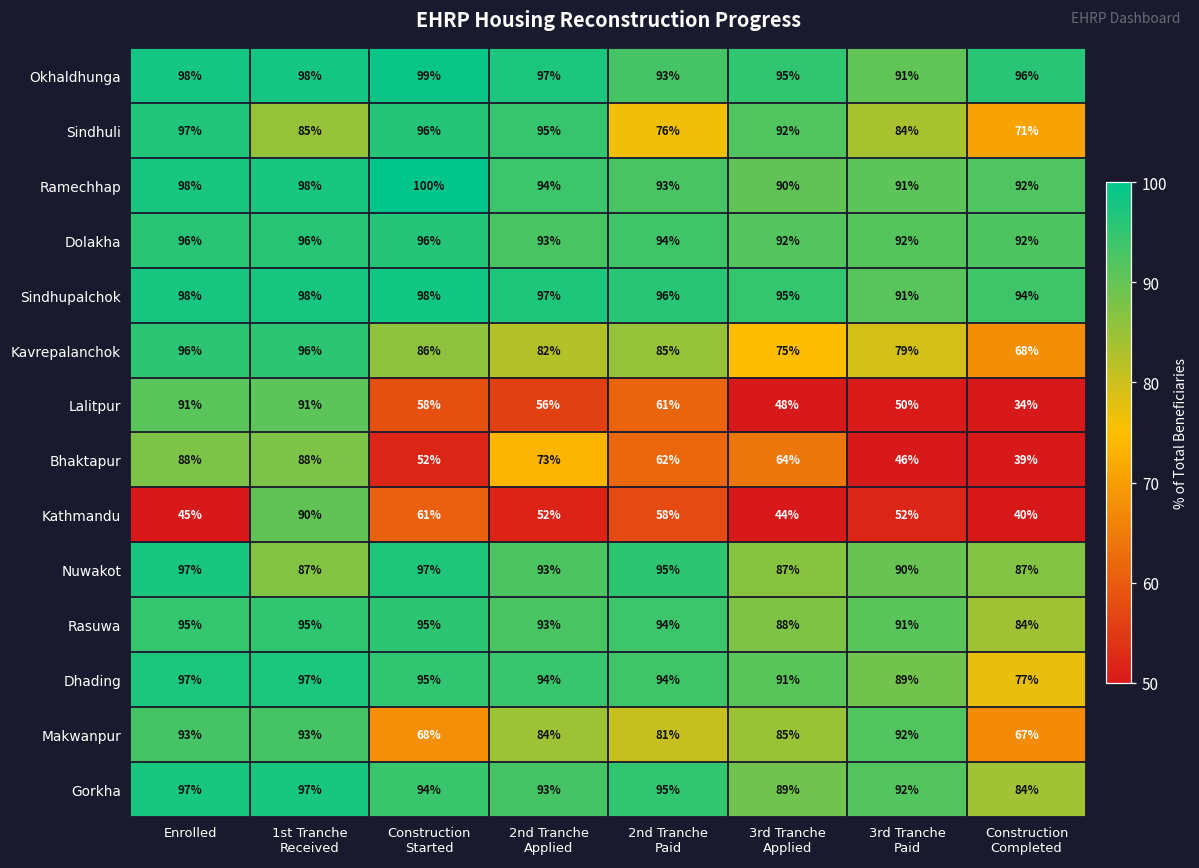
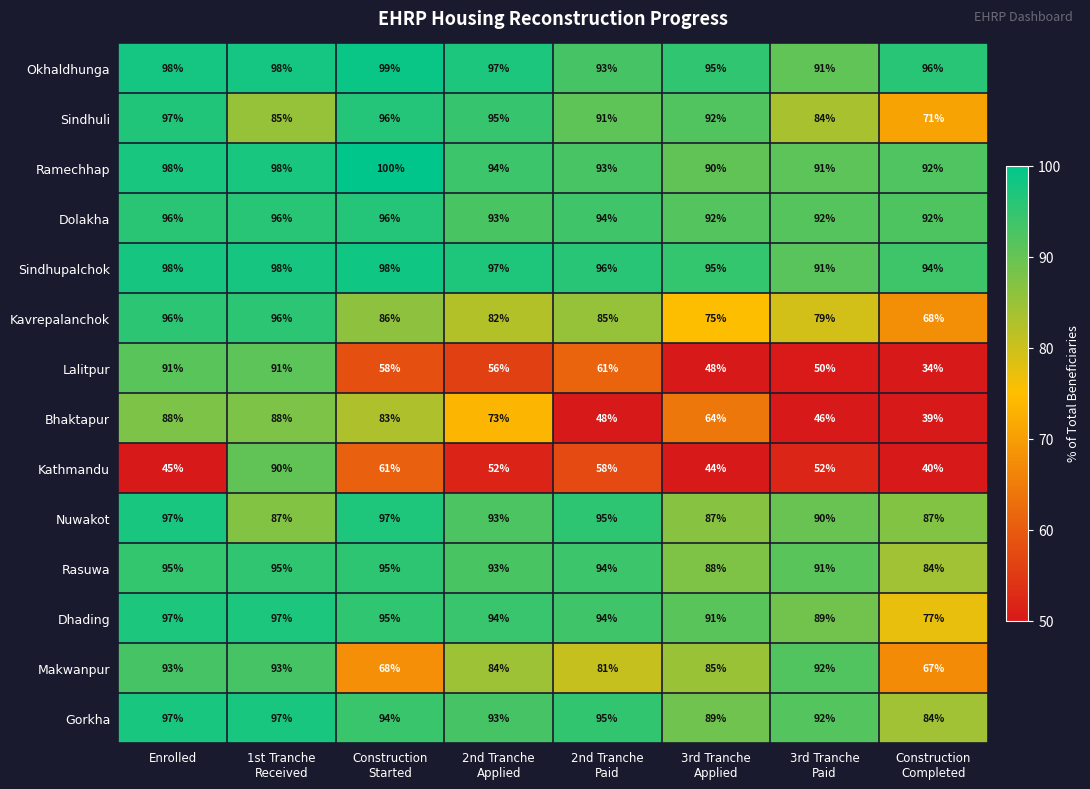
Sindhuli, 2nd Tranche Paid: 76% -> 91%
Bhaktapur, Construction Started: 52% -> 83%
Bhaktapur, 2nd Tranche Paid: 62% -> 48%
